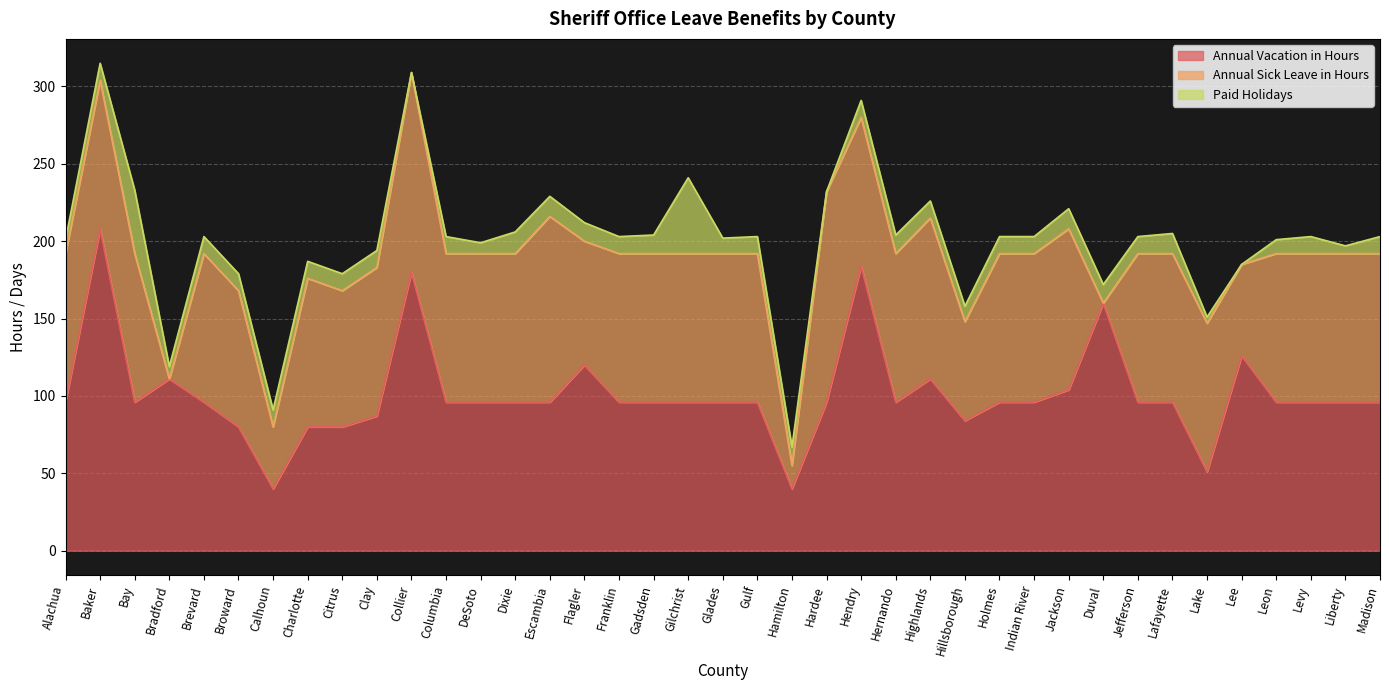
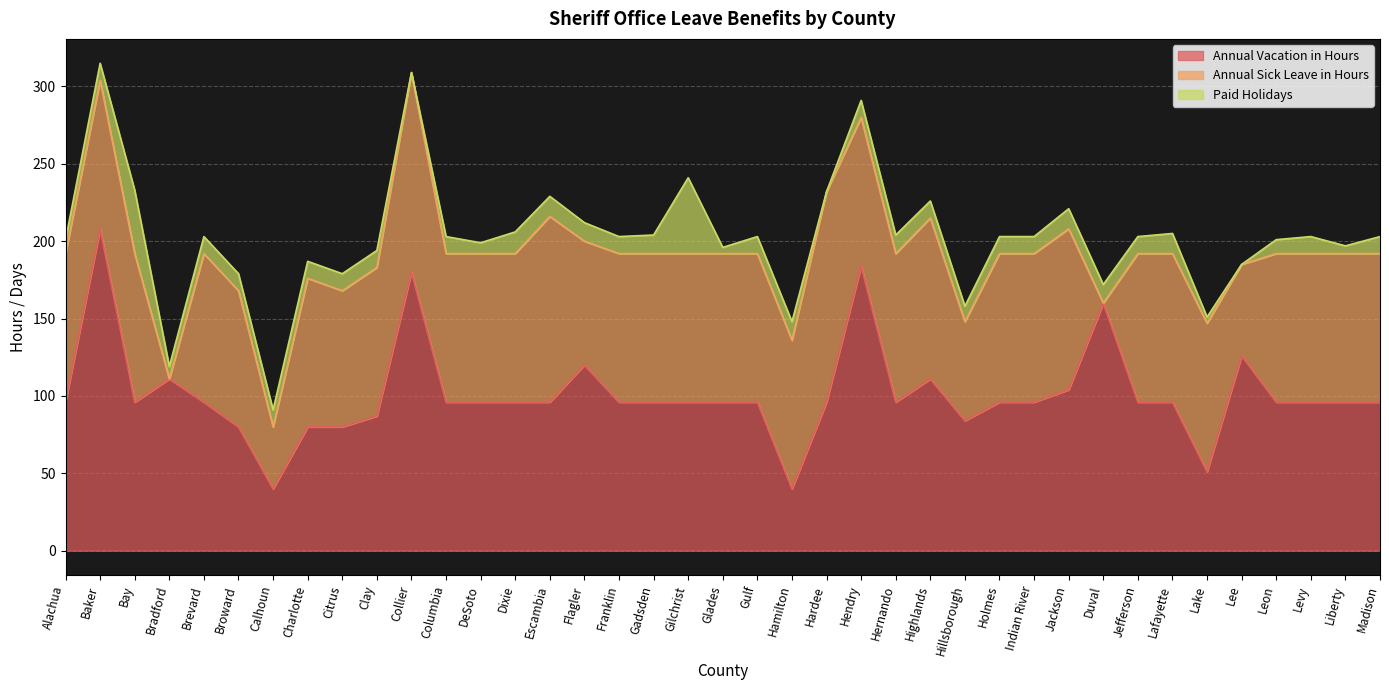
Paid Holidays, Glades: 10 -> 4
Annual Sick Leave in Hours, Hamilton: 15 -> 96
